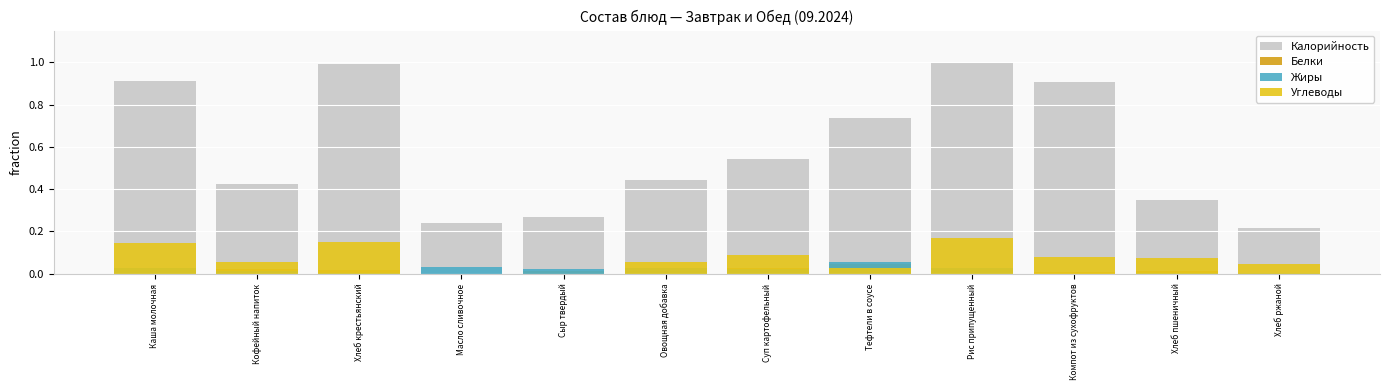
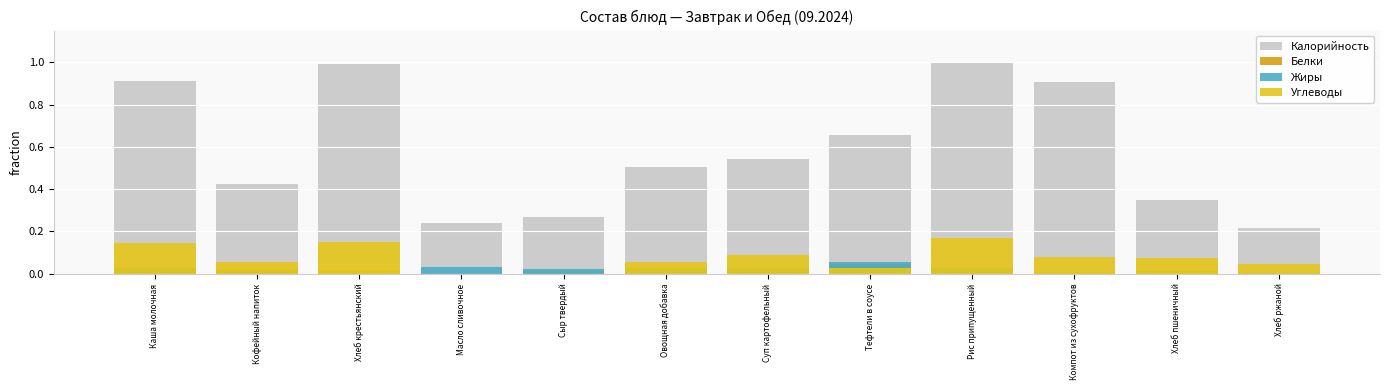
Калорийность, Овощная добавка: 0.44 -> 0.50
Калорийность, Тефтели в соусе: 0.73 -> 0.66
